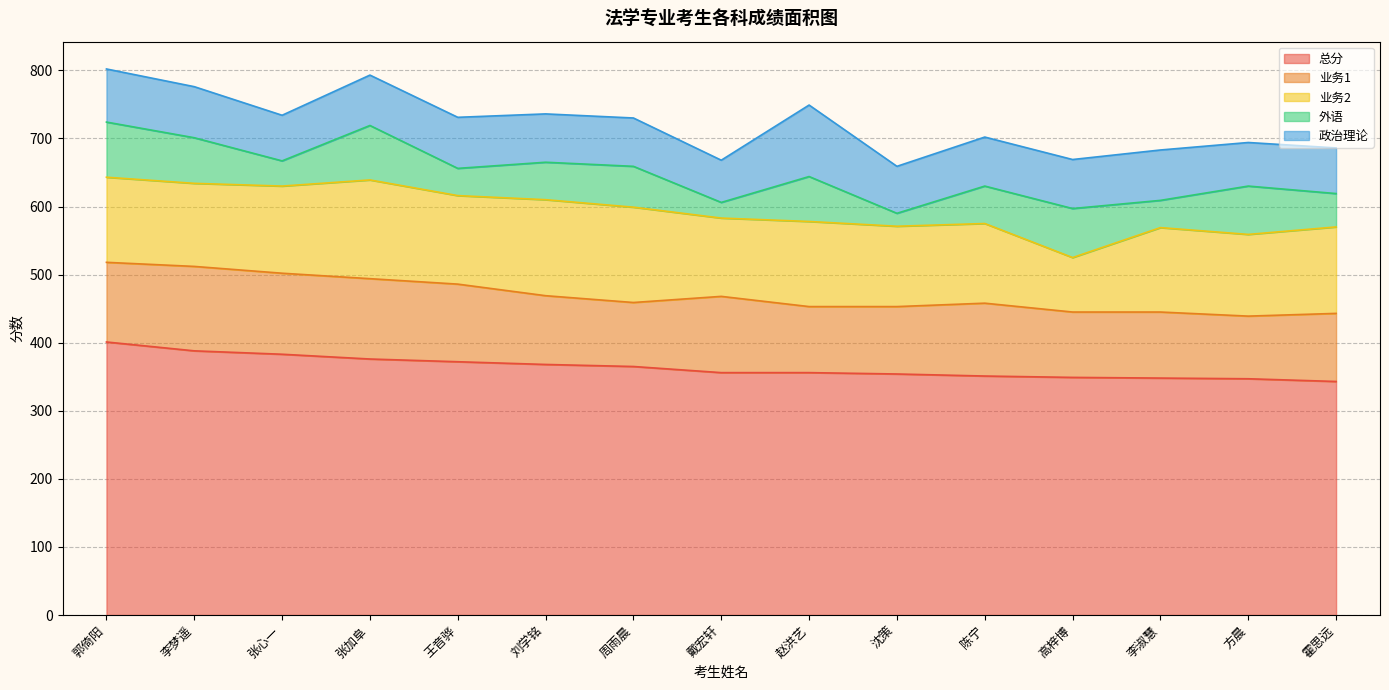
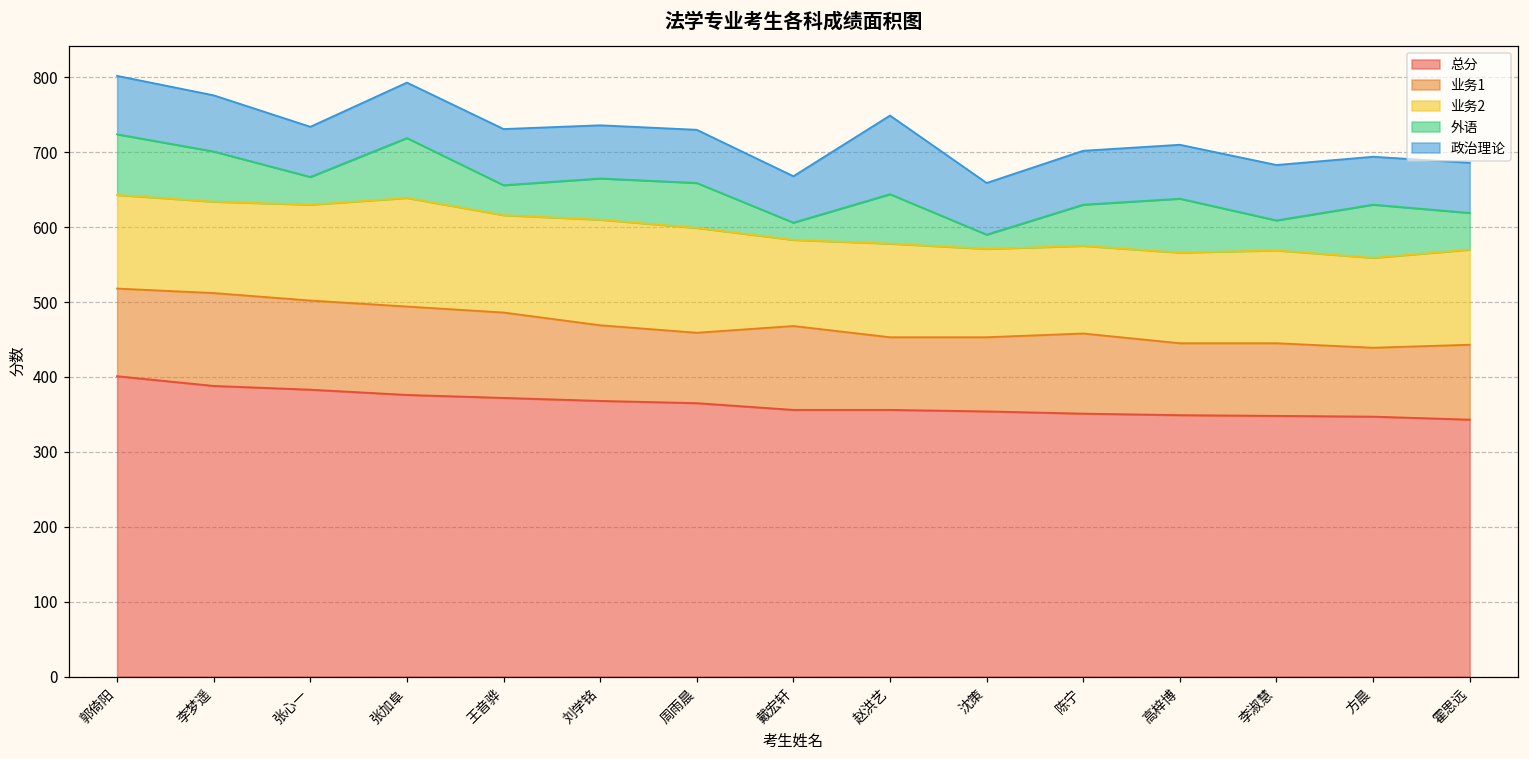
业务2, 高梓博: 80 -> 120
